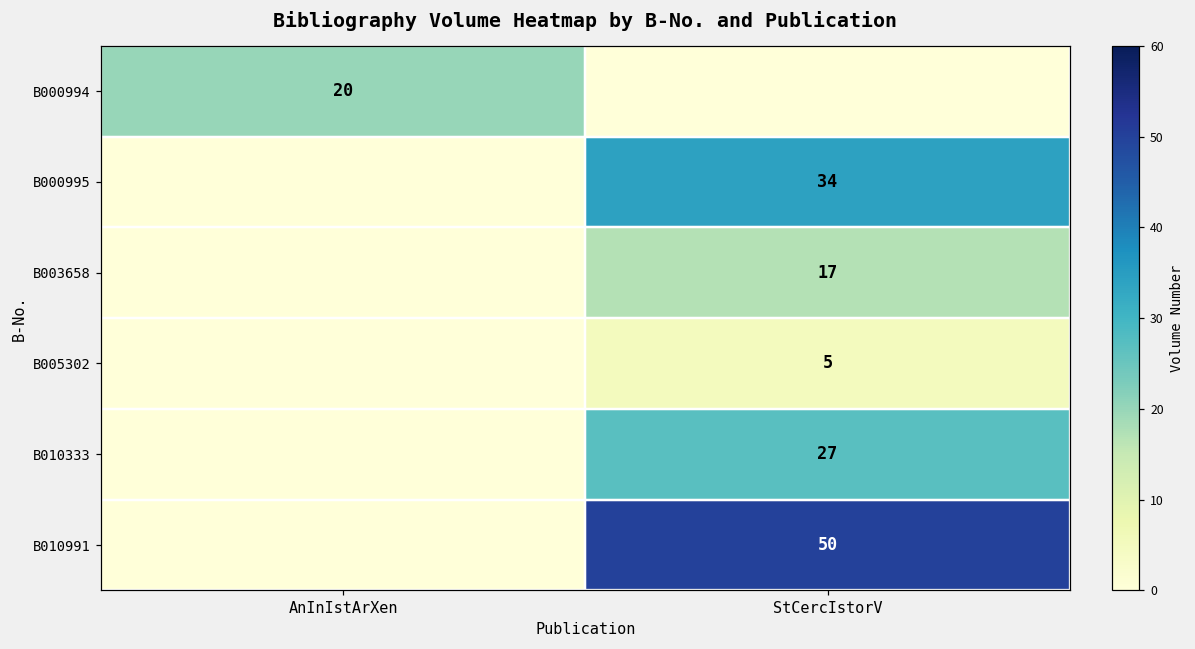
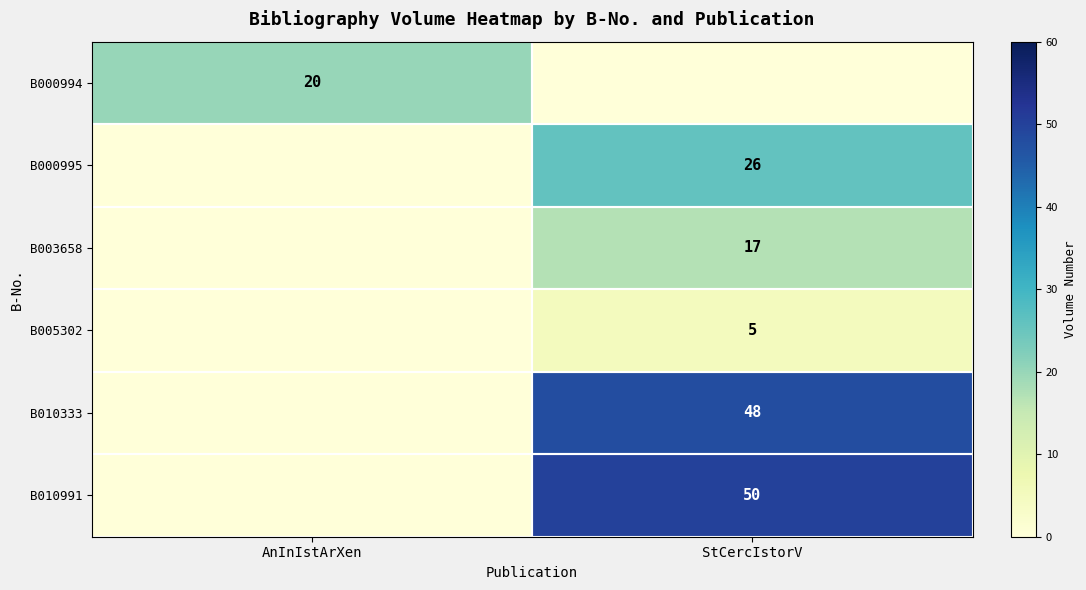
B000995, StCercIstorV: 34 -> 26
B010333, StCercIstorV: 27 -> 48
